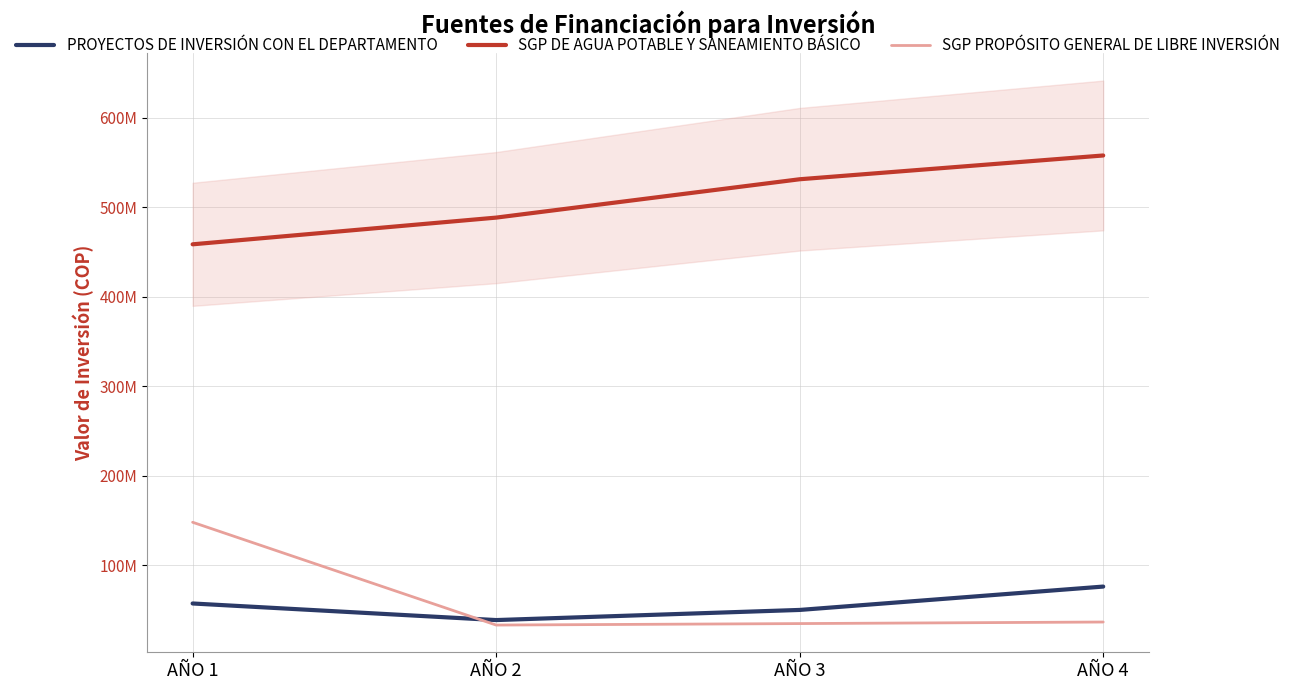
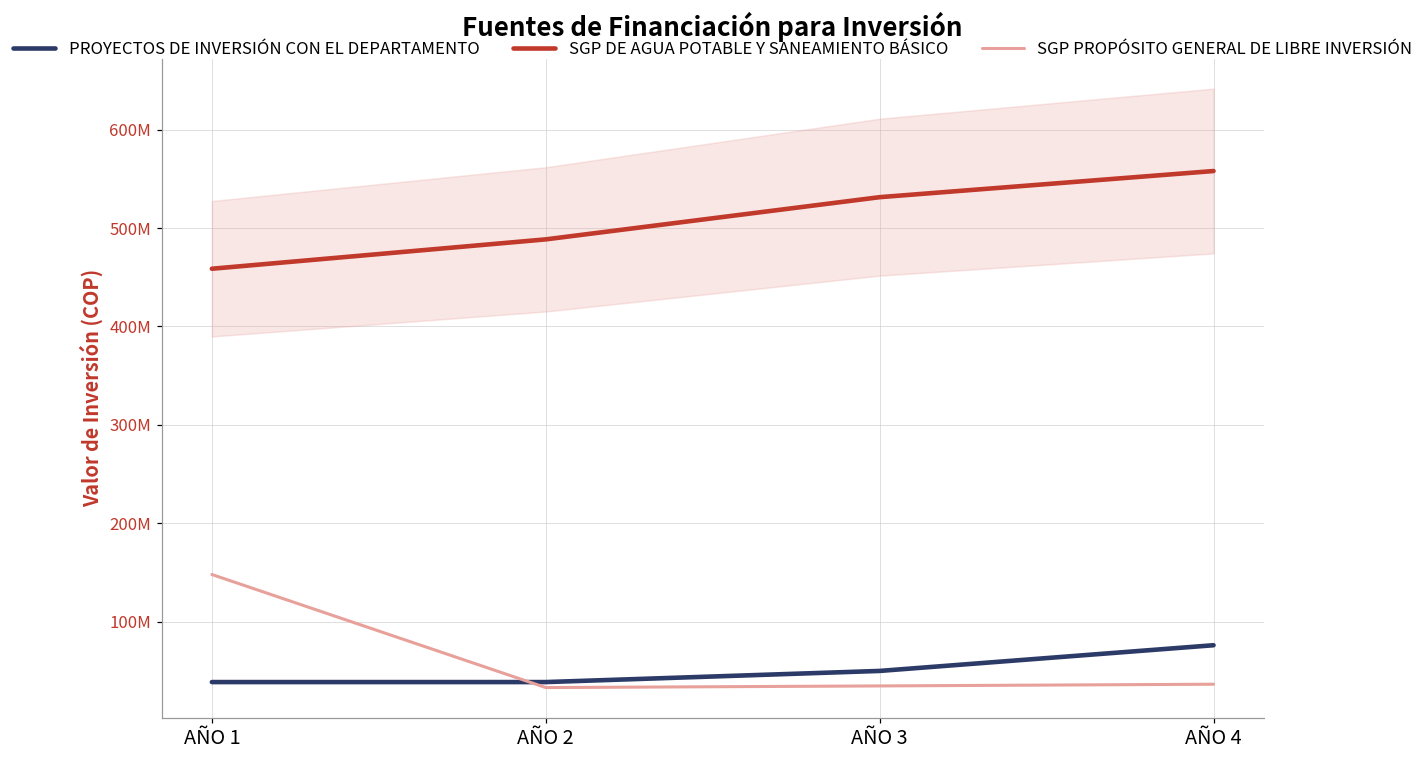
PROYECTOS DE INVERSIÓN CON EL DEPARTAMENTO, AÑO 1: 60000000 -> 40000000
